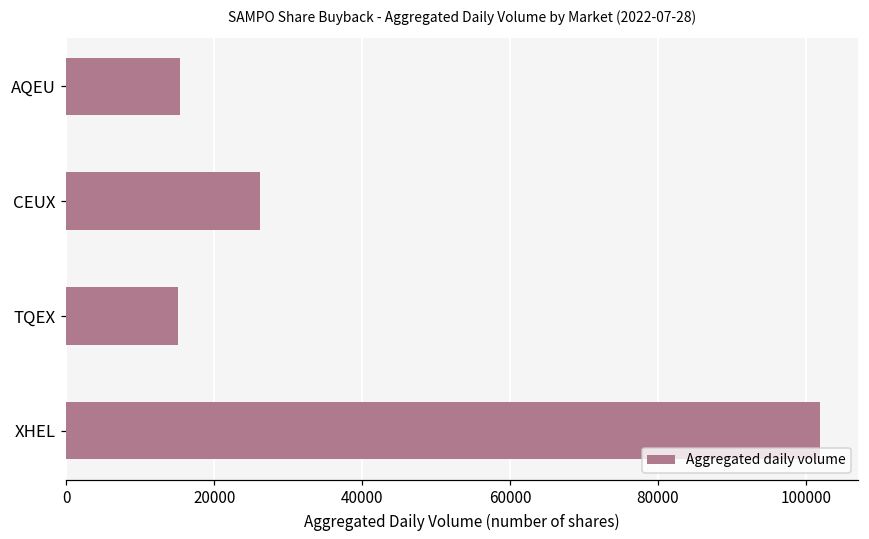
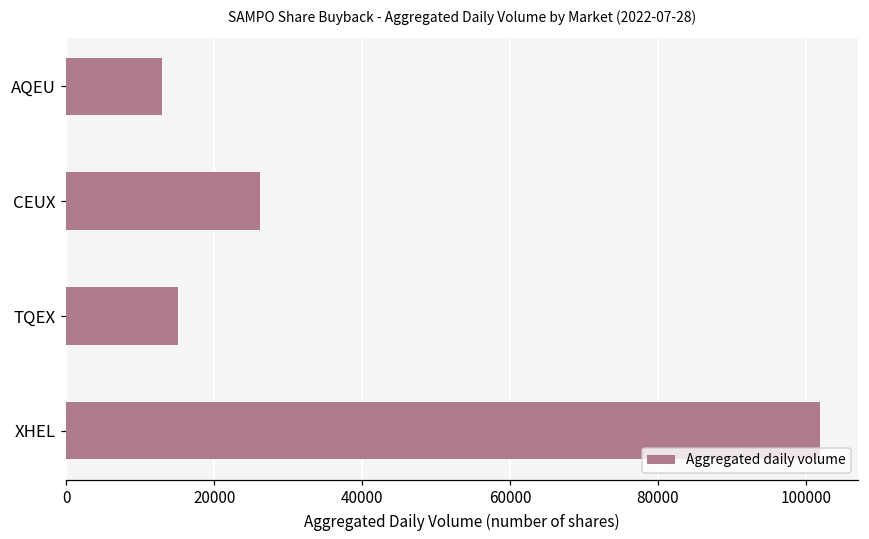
AQEU: 15000 -> 13000
